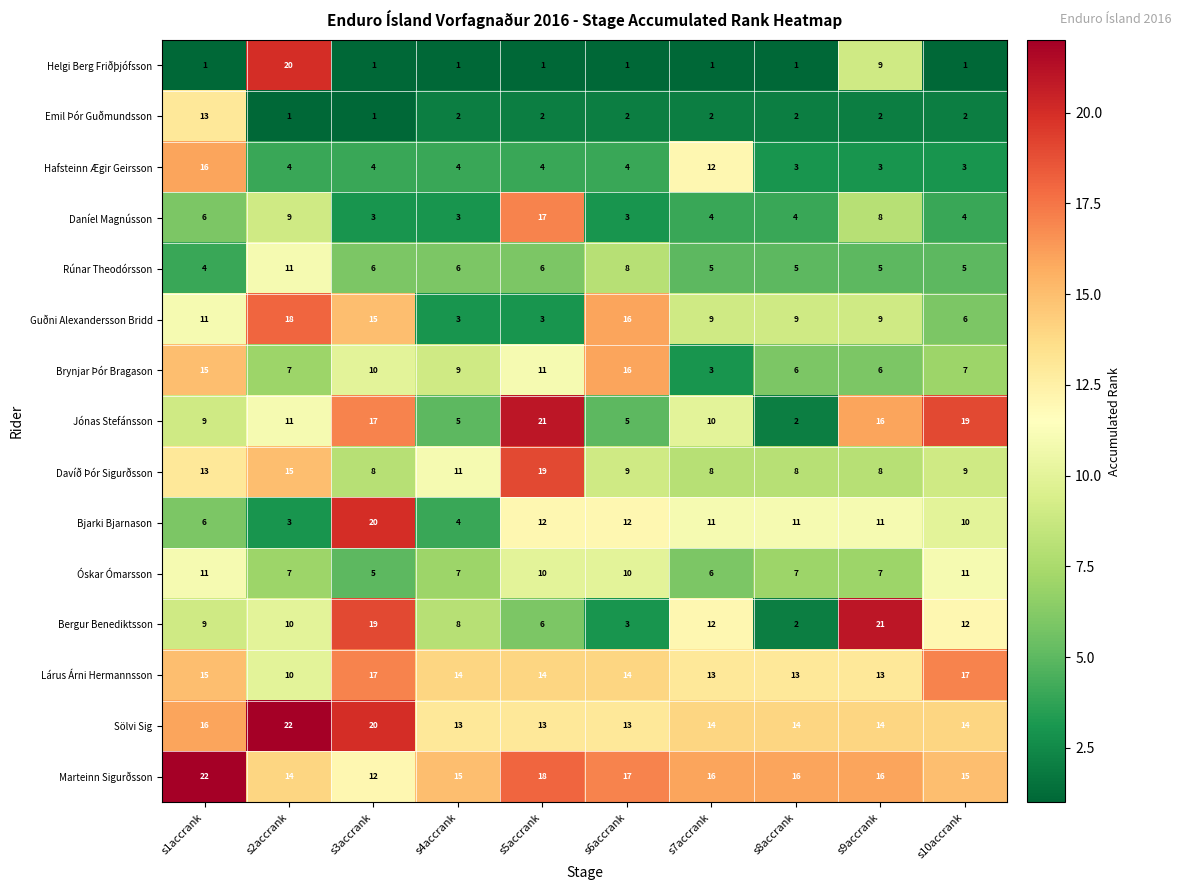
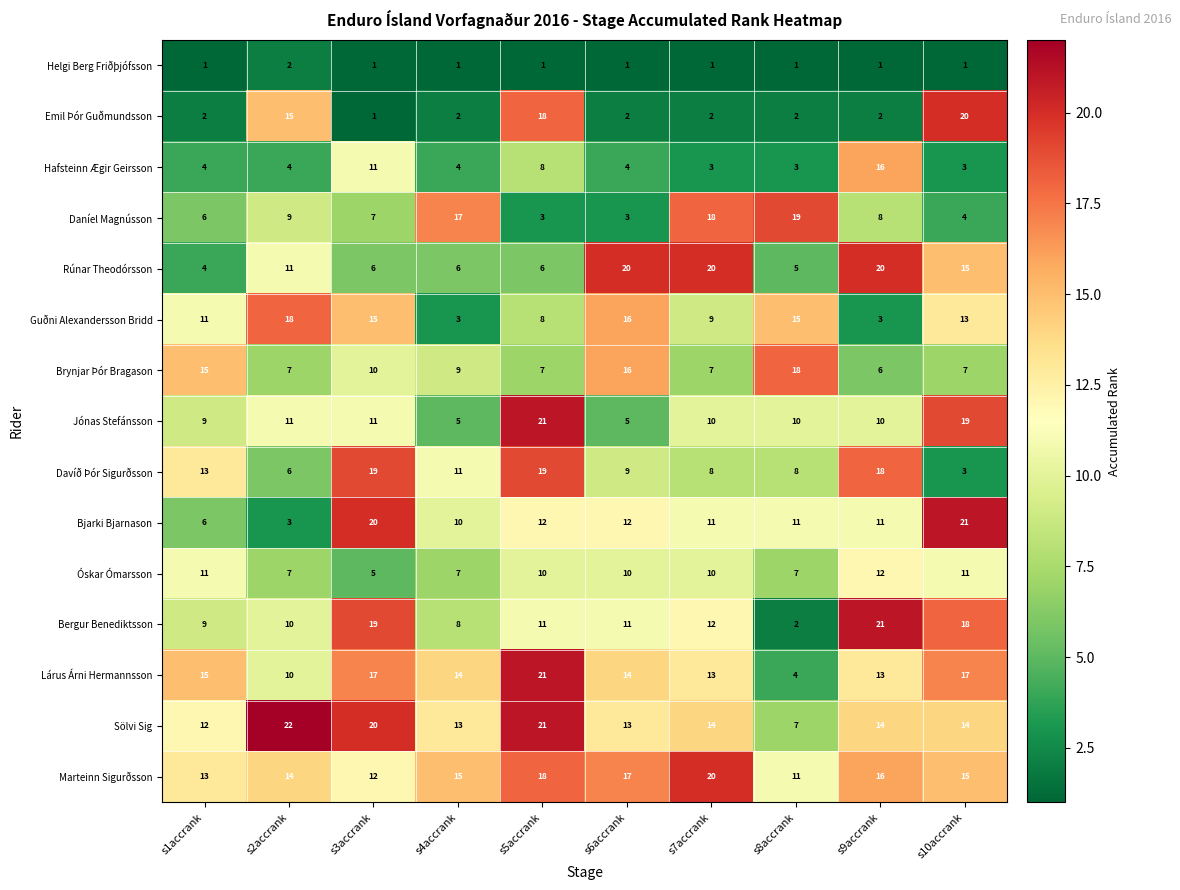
Helgi Berg Friðþjófsson, s2accrank: 20 -> 2
Helgi Berg Friðþjófsson, s9accrank: 9 -> 1
Emil Þór Guðmundsson, s1accrank: 13 -> 2
Emil Þór Guðmundsson, s2accrank: 1 -> 15
Emil Þór Guðmundsson, s5accrank: 2 -> 18
Emil Þór Guðmundsson, s10accrank: 2 -> 20
Hafsteinn Ægir Geirsson, s1accrank: 16 -> 4
Hafsteinn Ægir Geirsson, s3accrank: 4 -> 11
Hafsteinn Ægir Geirsson, s5accrank: 4 -> 8
Hafsteinn Ægir Geirsson, s7accrank: 12 -> 3
Hafsteinn Ægir Geirsson, s9accrank: 3 -> 16
Daníel Magnússon, s3accrank: 3 -> 7
Daníel Magnússon, s4accrank: 3 -> 17
Daníel Magnússon, s5accrank: 17 -> 3
Daníel Magnússon, s7accrank: 4 -> 18
Daníel Magnússon, s8accrank: 4 -> 19
Rúnar Theodórsson, s6accrank: 8 -> 20
Rúnar Theodórsson, s7accrank: 5 -> 20
Rúnar Theodórsson, s9accrank: 5 -> 20
Rúnar Theodórsson, s10accrank: 5 -> 15
Guðni Alexandersson Bridd, s5accrank: 3 -> 8
Guðni Alexandersson Bridd, s8accrank: 9 -> 15
Guðni Alexandersson Bridd, s9accrank: 9 -> 3
Guðni Alexandersson Bridd, s10accrank: 6 -> 13
Brynjar Þór Bragason, s5accrank: 11 -> 7
Brynjar Þór Bragason, s7accrank: 3 -> 7
Brynjar Þór Bragason, s8accrank: 6 -> 18
Jónas Stefánsson, s3accrank: 17 -> 11
Jónas Stefánsson, s8accrank: 2 -> 10
Jónas Stefánsson, s9accrank: 16 -> 10
Davíð Þór Sigurðsson, s2accrank: 15 -> 6
Davíð Þór Sigurðsson, s3accrank: 8 -> 19
Davíð Þór Sigurðsson, s9accrank: 8 -> 18
Davíð Þór Sigurðsson, s10accrank: 9 -> 3
Bjarki Bjarnason, s4accrank: 4 -> 10
Bjarki Bjarnason, s10accrank: 10 -> 21
Óskar Ómarsson, s7accrank: 6 -> 10
Óskar Ómarsson, s9accrank: 7 -> 12
Bergur Benediktsson, s5accrank: 6 -> 11
Bergur Benediktsson, s6accrank: 3 -> 11
Bergur Benediktsson, s10accrank: 12 -> 18
Lárus Árni Hermannsson, s5accrank: 14 -> 21
Lárus Árni Hermannsson, s8accrank: 13 -> 4
Sölvi Sig, s1accrank: 16 -> 12
Sölvi Sig, s5accrank: 13 -> 21
Sölvi Sig, s8accrank: 14 -> 7
Marteinn Sigurðsson, s1accrank: 22 -> 13
Marteinn Sigurðsson, s7accrank: 16 -> 20
Marteinn Sigurðsson, s8accrank: 16 -> 11
